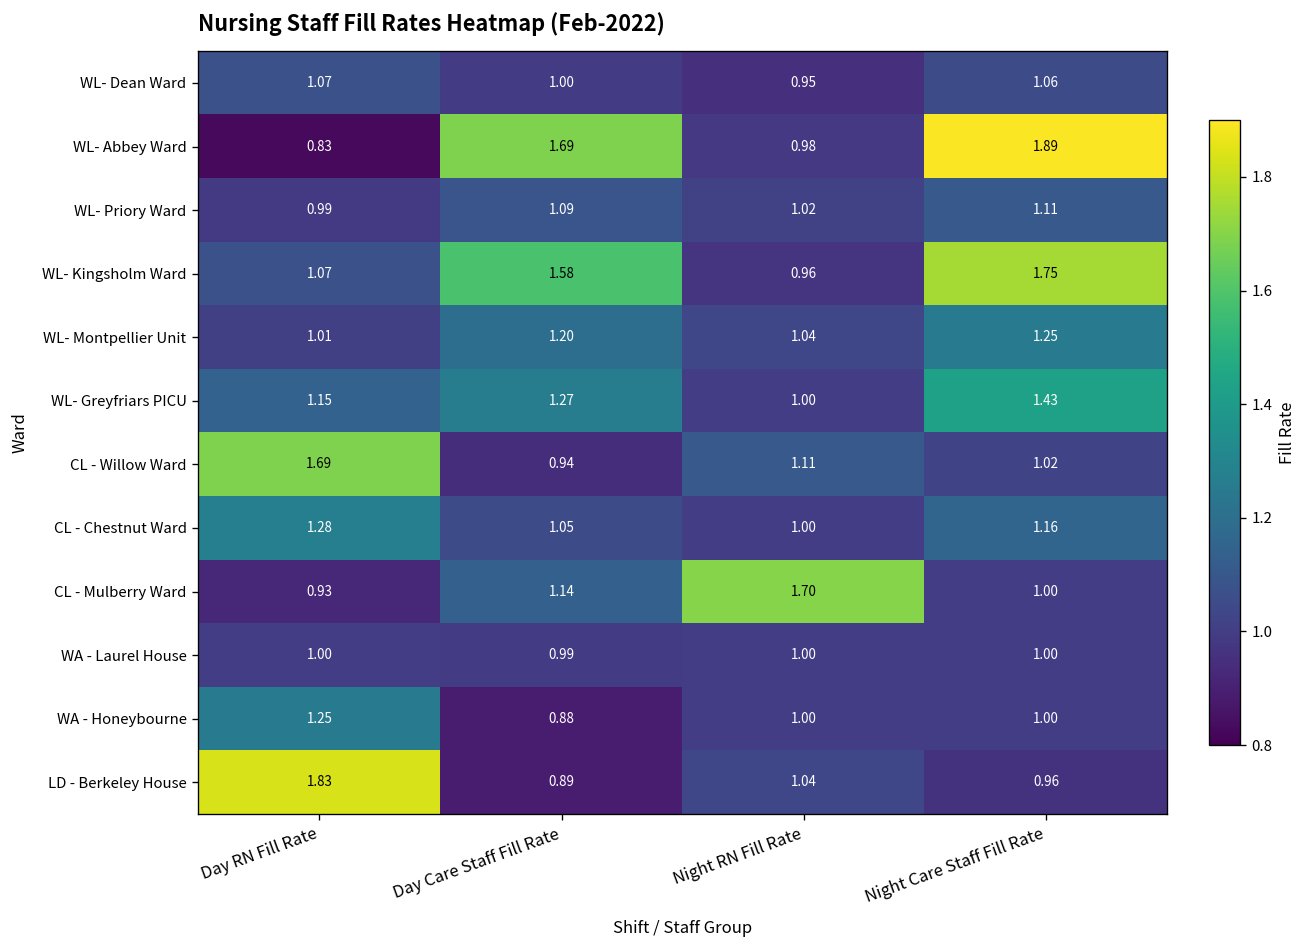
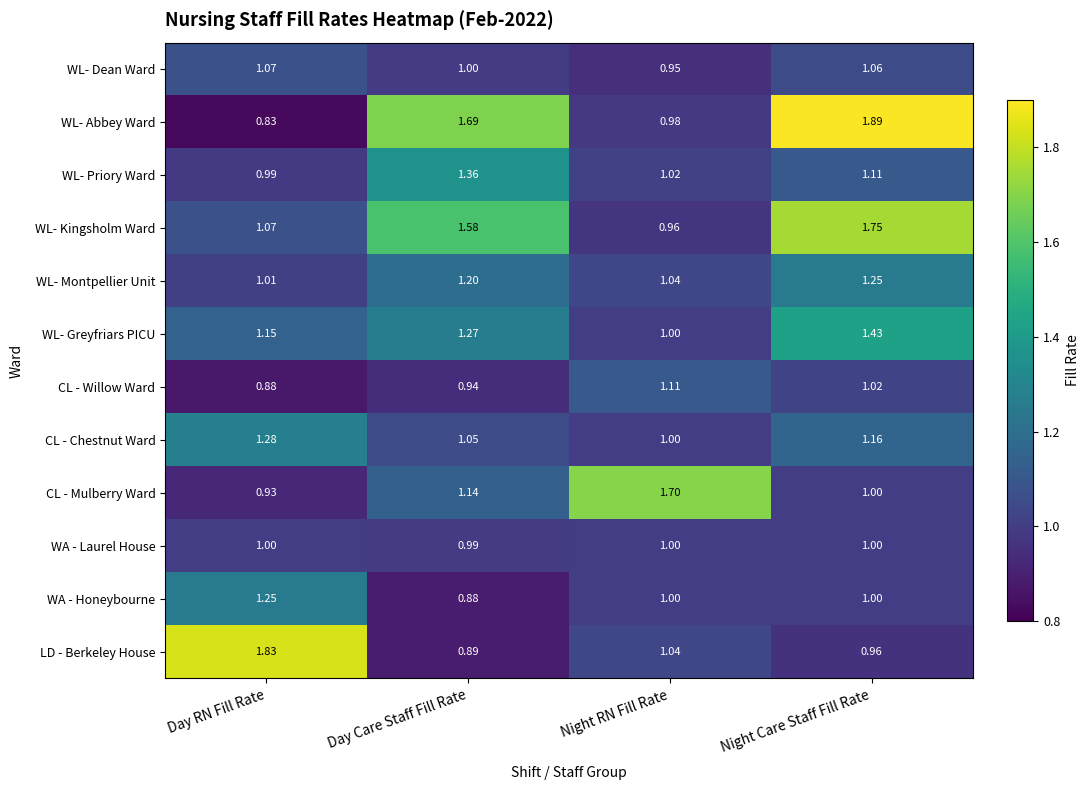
WL- Priory Ward, Day Care Staff Fill Rate: 1.09 -> 1.36
CL - Willow Ward, Day RN Fill Rate: 1.69 -> 0.88
